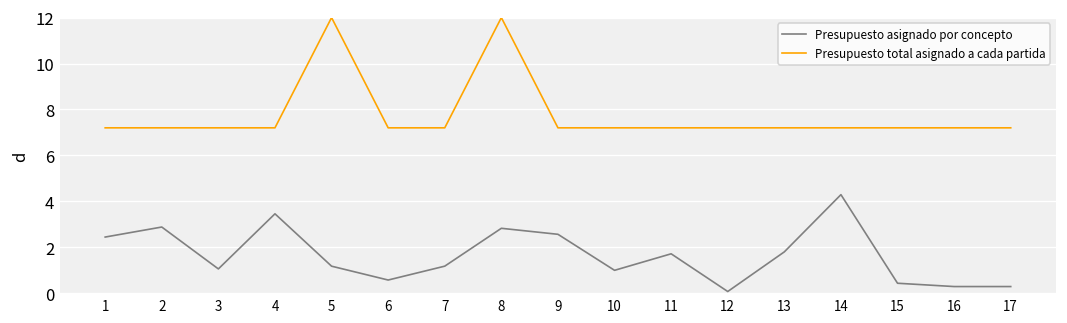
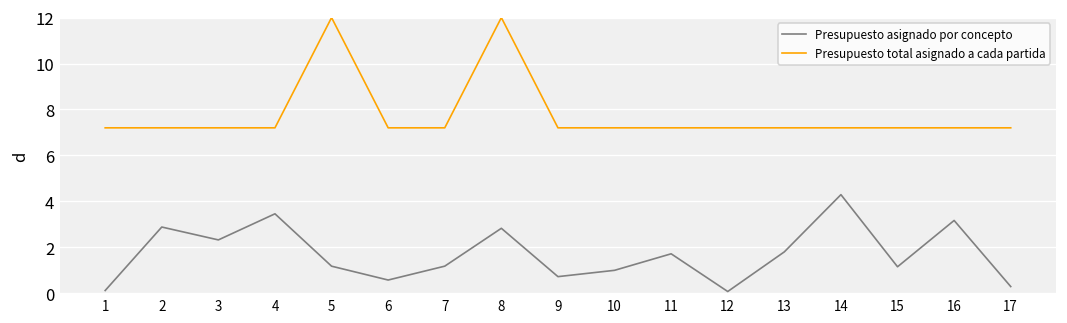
Presupuesto asignado por concepto, 1: 2.4 -> 0.1
Presupuesto asignado por concepto, 3: 1.1 -> 2.3
Presupuesto asignado por concepto, 9: 2.6 -> 0.7
Presupuesto asignado por concepto, 15: 0.4 -> 1.1
Presupuesto asignado por concepto, 16: 0.3 -> 3.2
